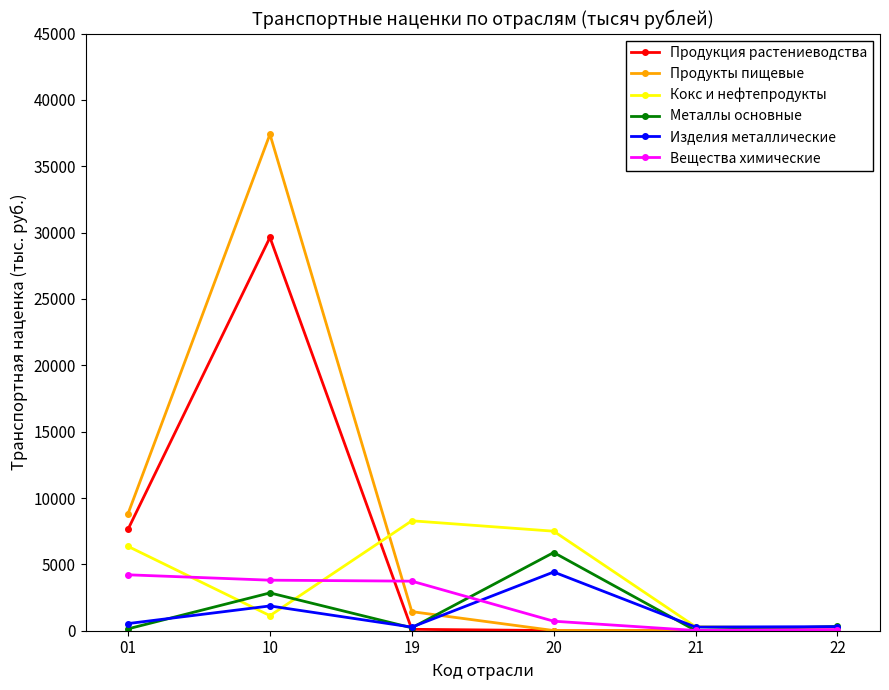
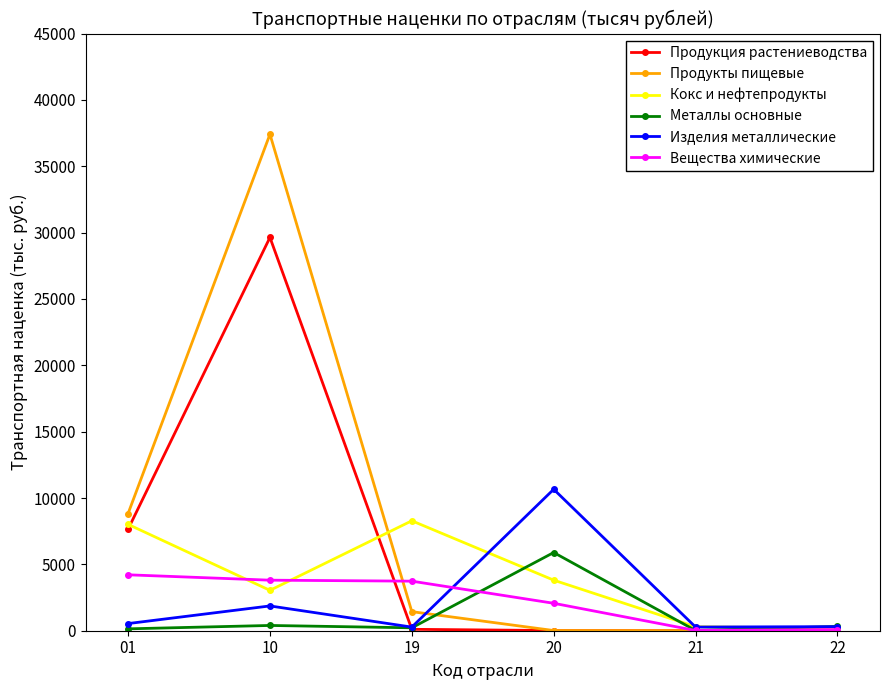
Кокс и нефтепродукты, 01: 6400 -> 8000
Кокс и нефтепродукты, 10: 1100 -> 3000
Металлы основные, 10: 2900 -> 400
Кокс и нефтепродукты, 20: 7500 -> 3800
Изделия металлические, 20: 4400 -> 10700
Вещества химические, 20: 700 -> 2100
